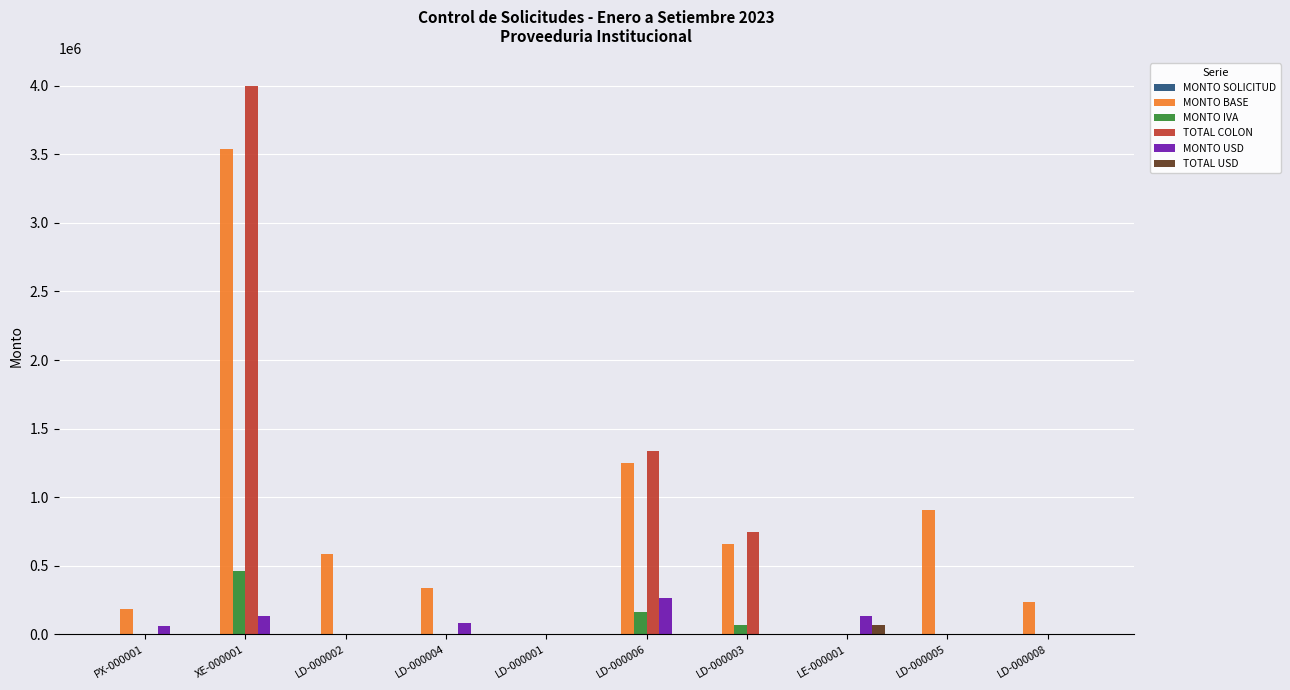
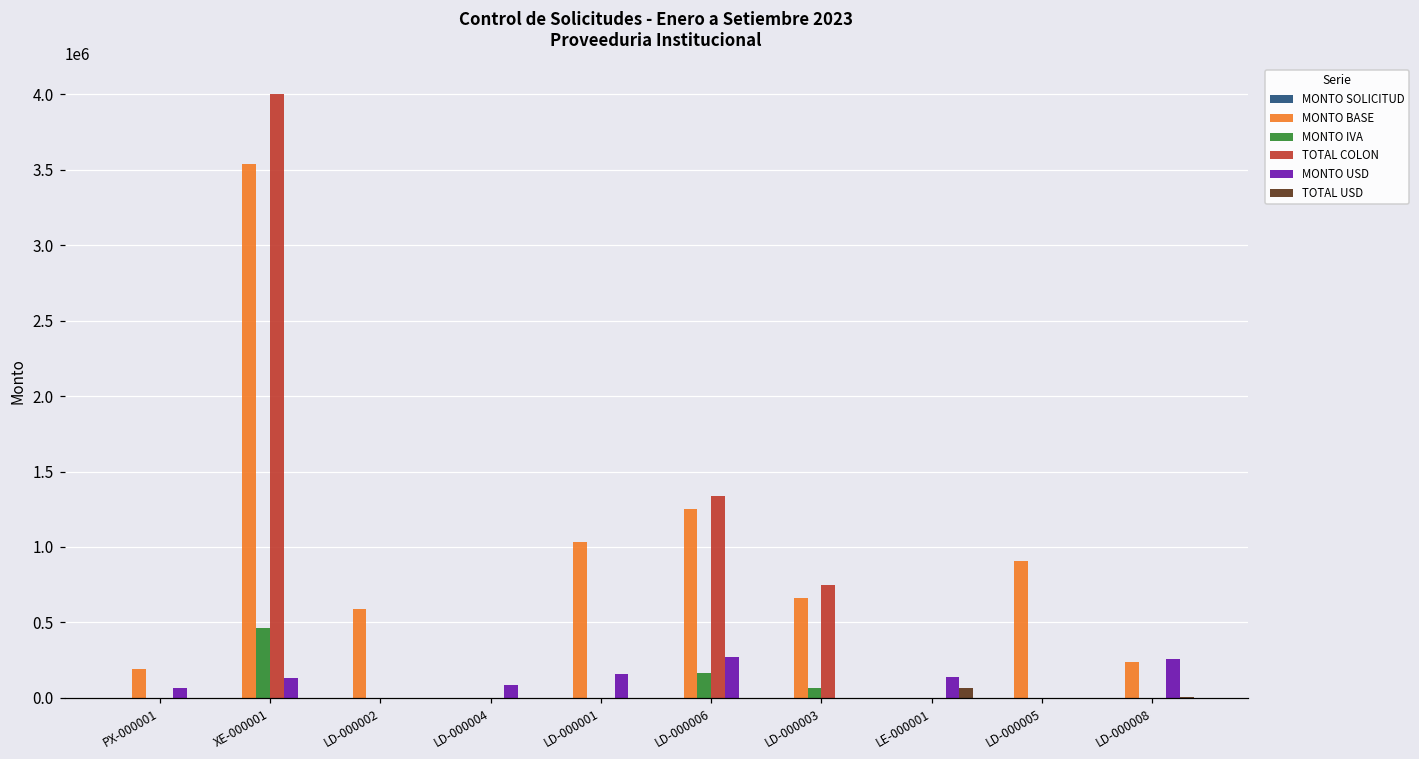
MONTO BASE, LD-000004: 340000 -> 0
MONTO BASE, LD-000001: 0 -> 1030000
MONTO USD, LD-000001: 0 -> 160000
MONTO USD, LD-000008: 0 -> 260000
